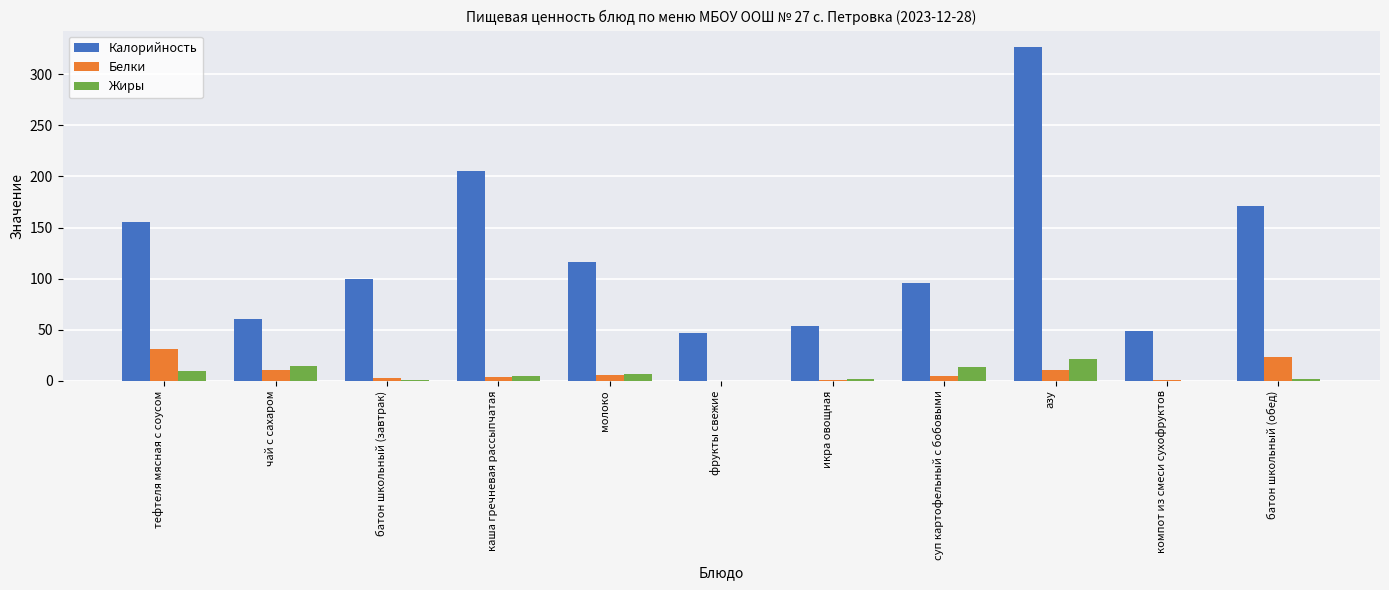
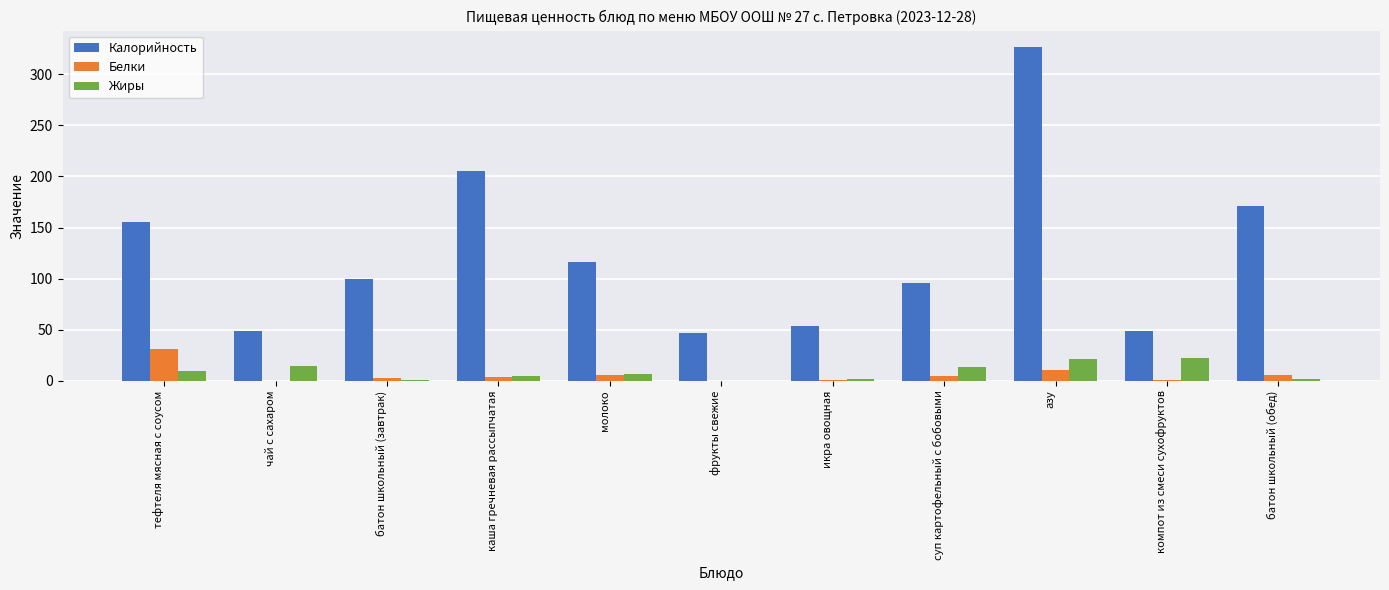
Калорийность, чай с сахаром: 61 -> 49
Белки, чай с сахаром: 10 -> 0
Жиры, компот из смеси сухофруктов: 0 -> 22
Белки, батон школьный (обед): 23 -> 5
